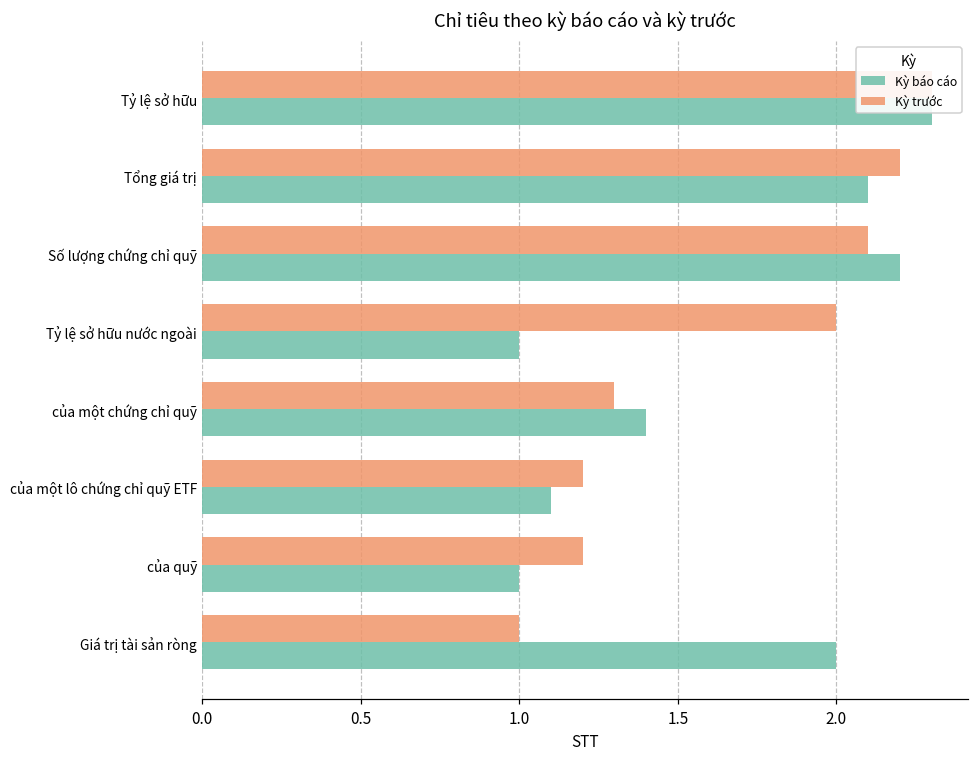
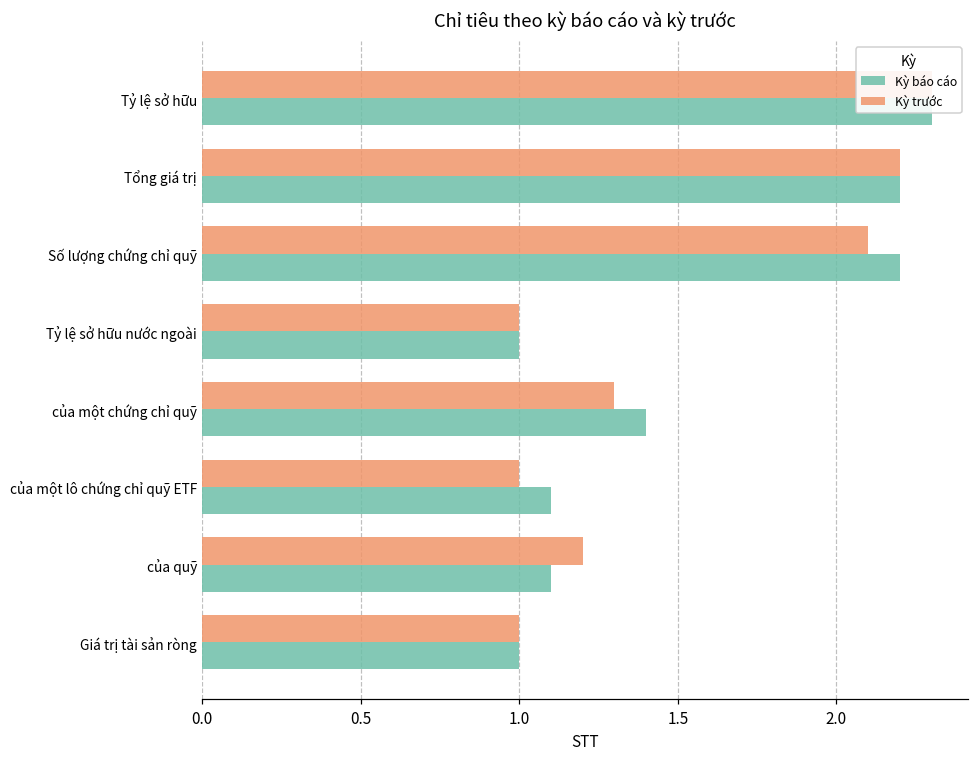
Kỳ báo cáo, Tổng giá trị: 2.1 -> 2.2
Kỳ trước, Tỷ lệ sở hữu nước ngoài: 2 -> 1
Kỳ trước, của một lô chứng chỉ quỹ ETF: 1.2 -> 1.0
Kỳ báo cáo, của quỹ: 1.0 -> 1.1
Kỳ báo cáo, Giá trị tài sản ròng: 2 -> 1
